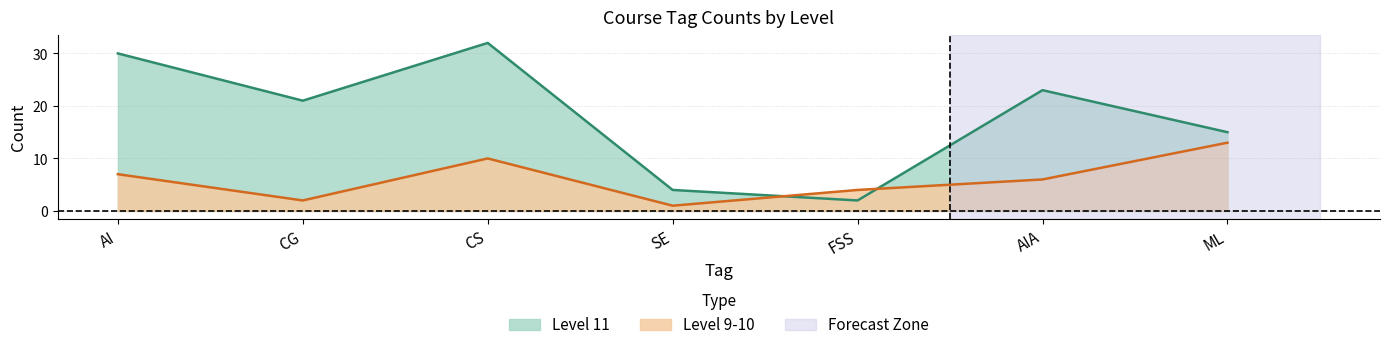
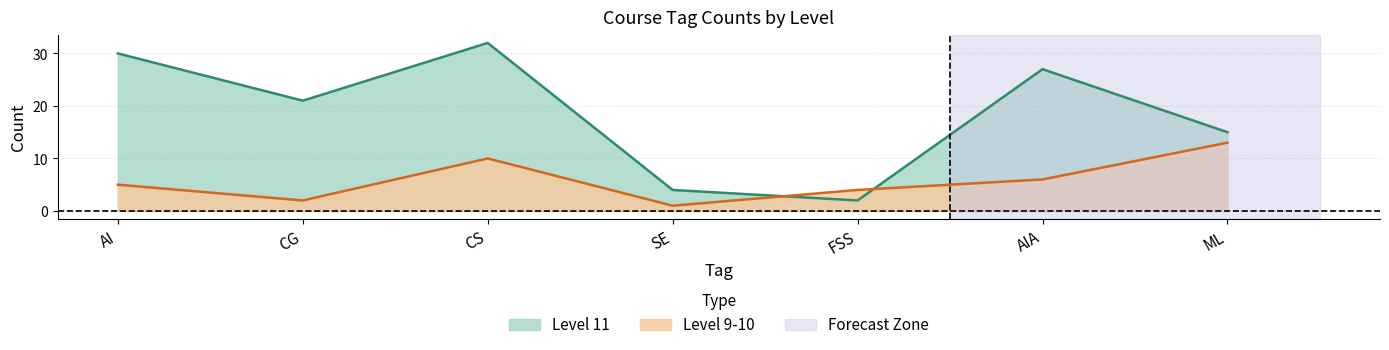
Level 9-10, AI: 7 -> 5
Level 11, AIA: 23 -> 27
